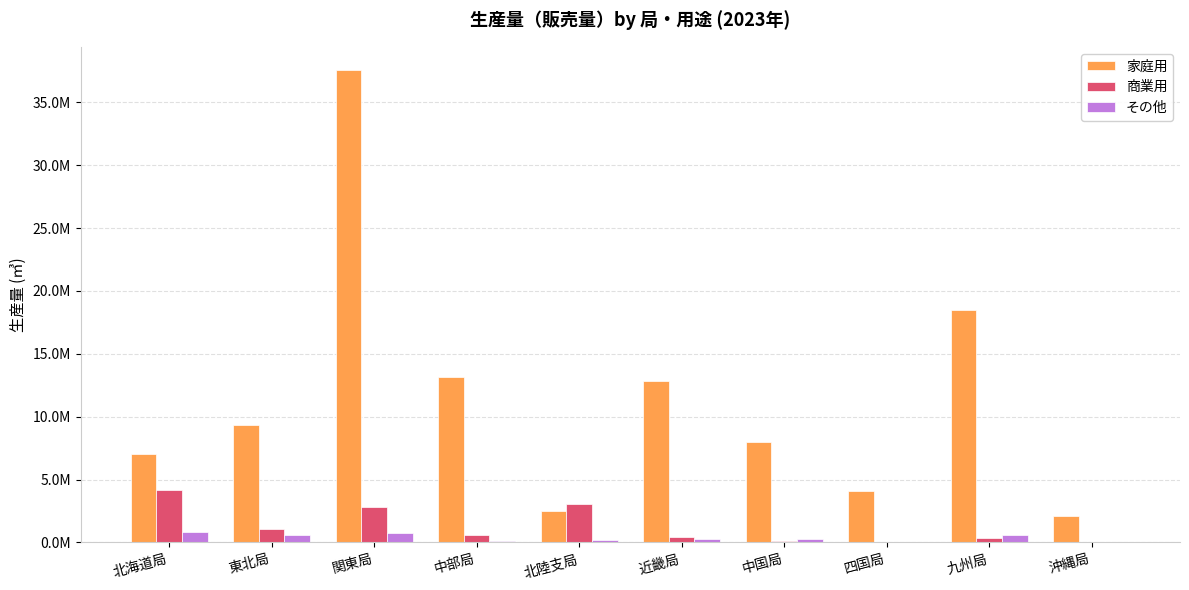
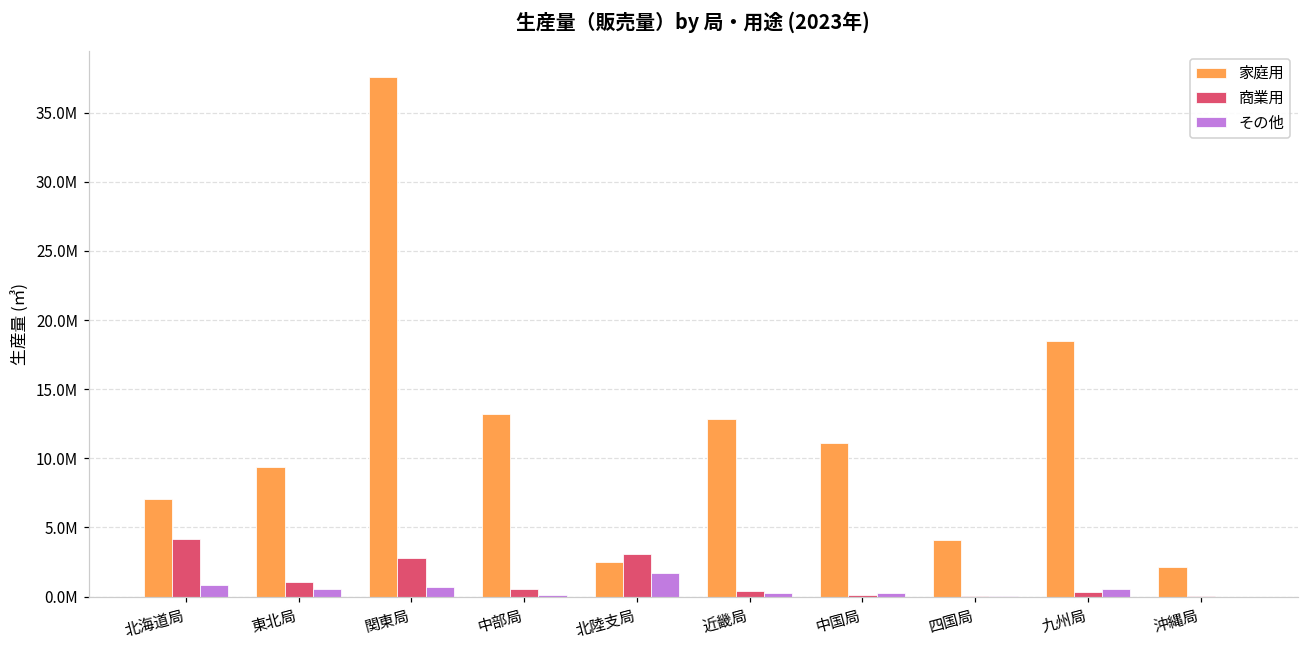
その他, 北陸支局: 200000 -> 1700000
家庭用, 中国局: 8000000 -> 11100000
